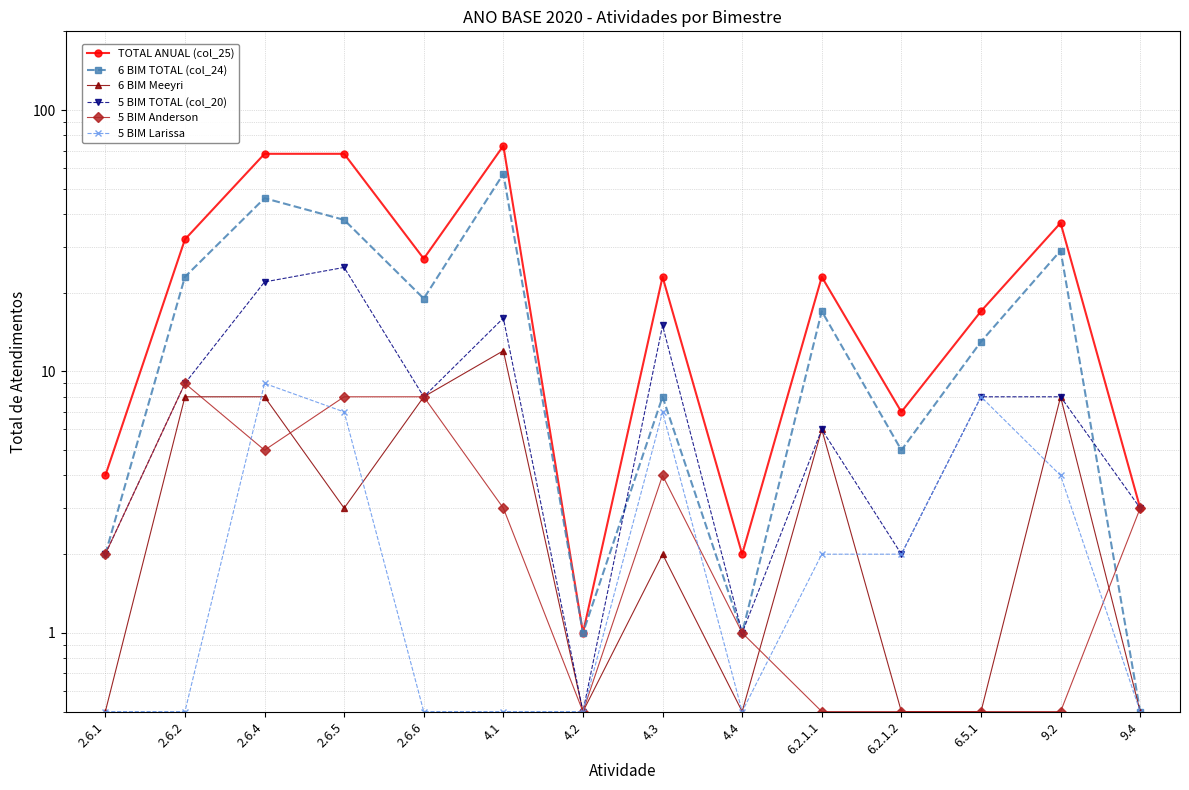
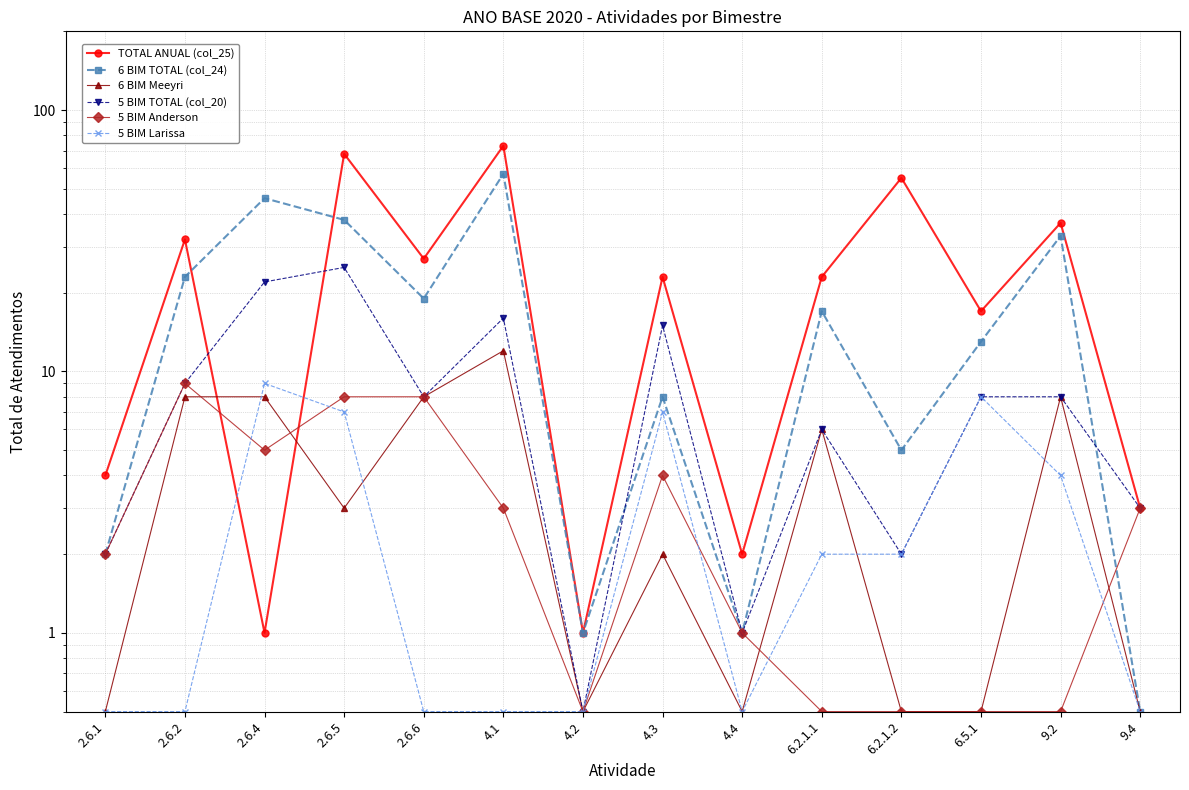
TOTAL ANUAL (col_25), 2.6.4: 68 -> 1
TOTAL ANUAL (col_25), 6.2.1.2: 7 -> 55
6 BIM TOTAL (col_24), 9.2: 29 -> 33
